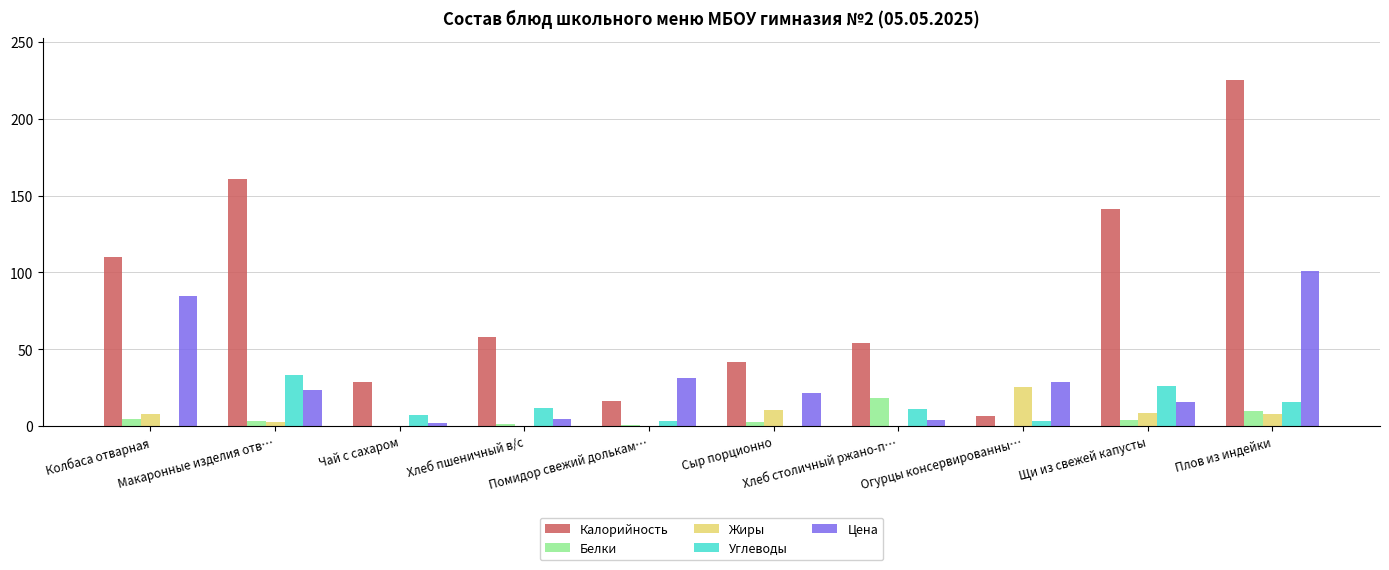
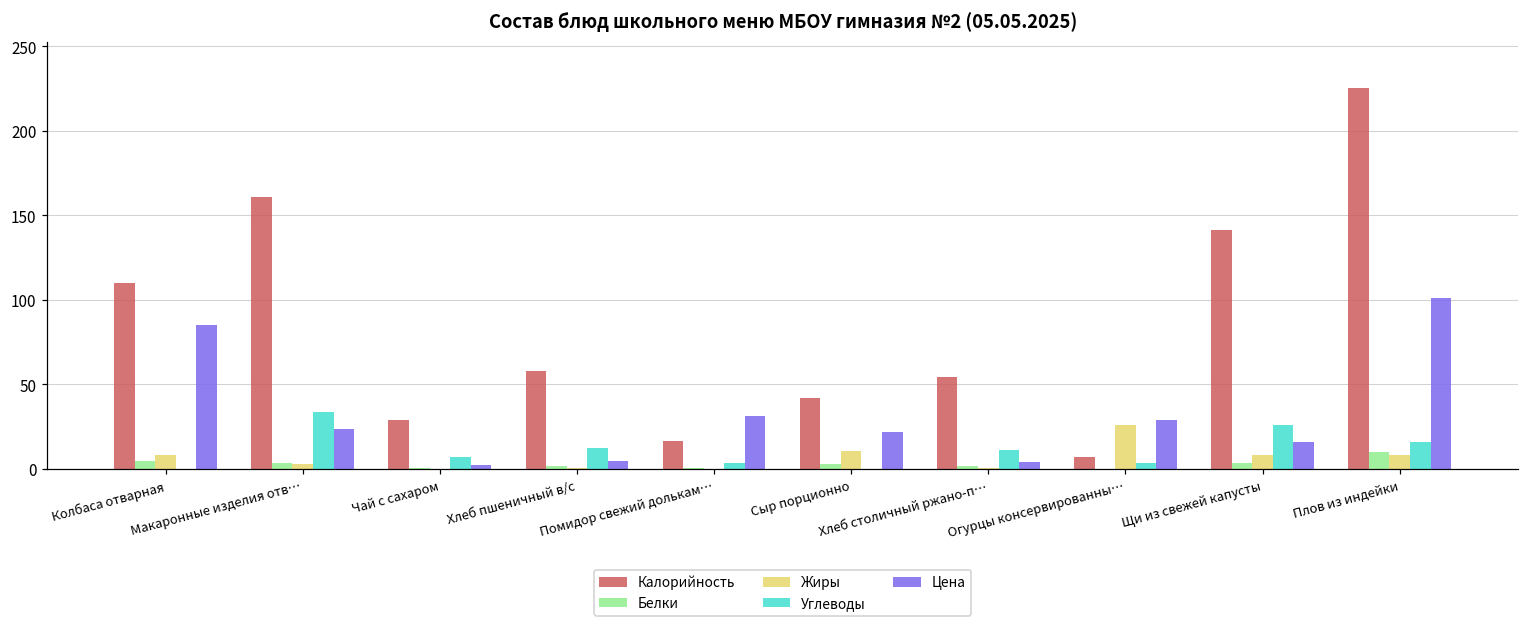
Белки, Хлеб столичный ржано-п…: 18 -> 2
